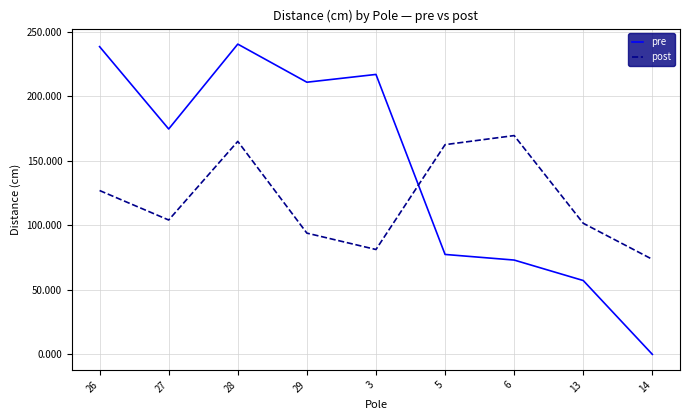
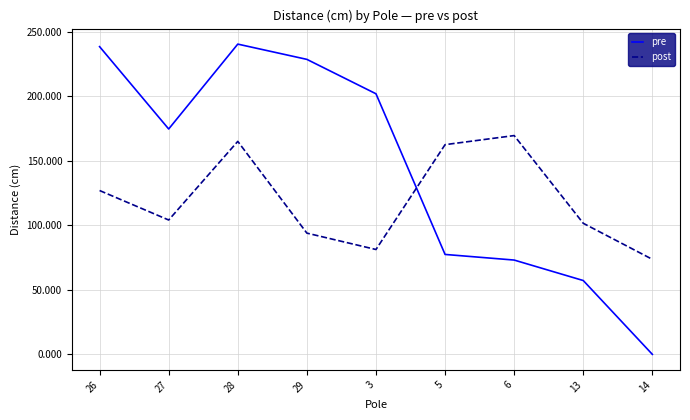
pre, 29: 211 -> 229
pre, 3: 217 -> 202
